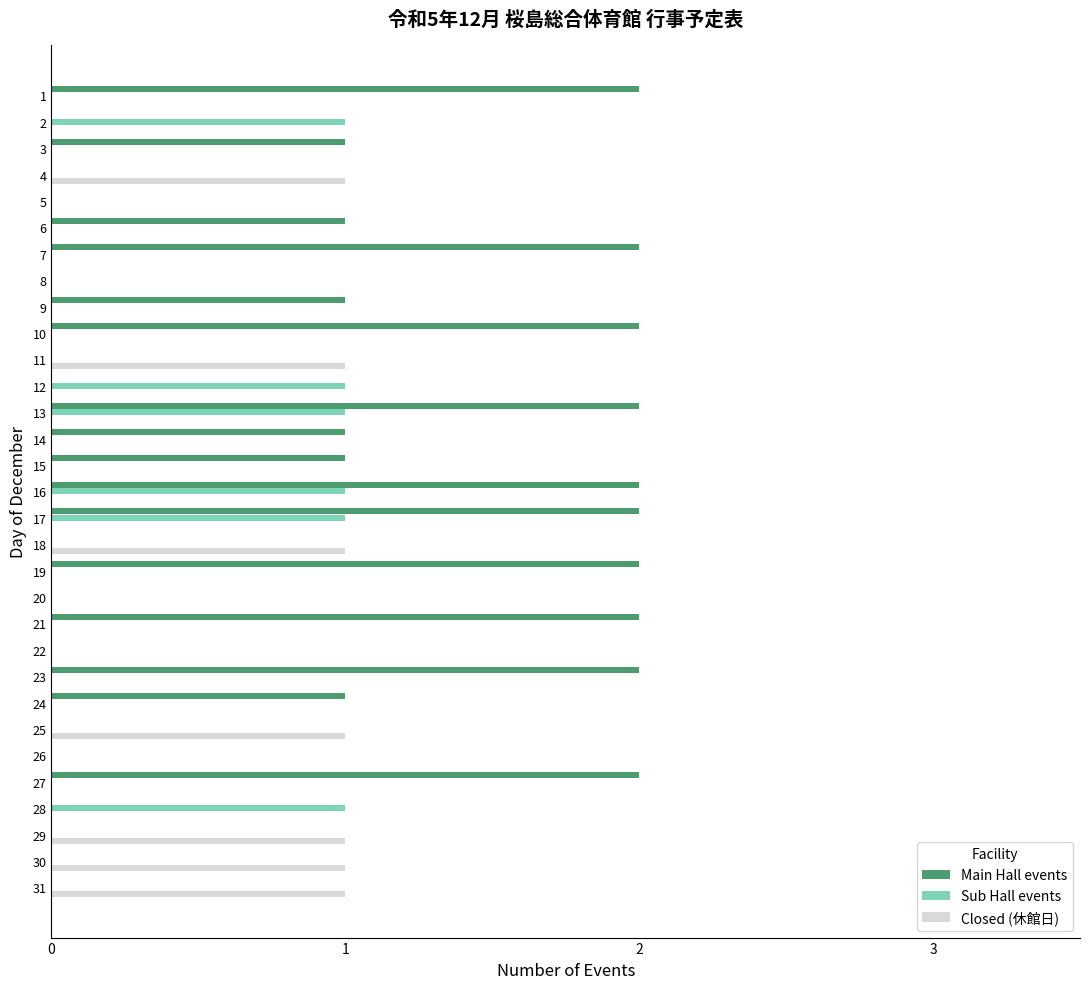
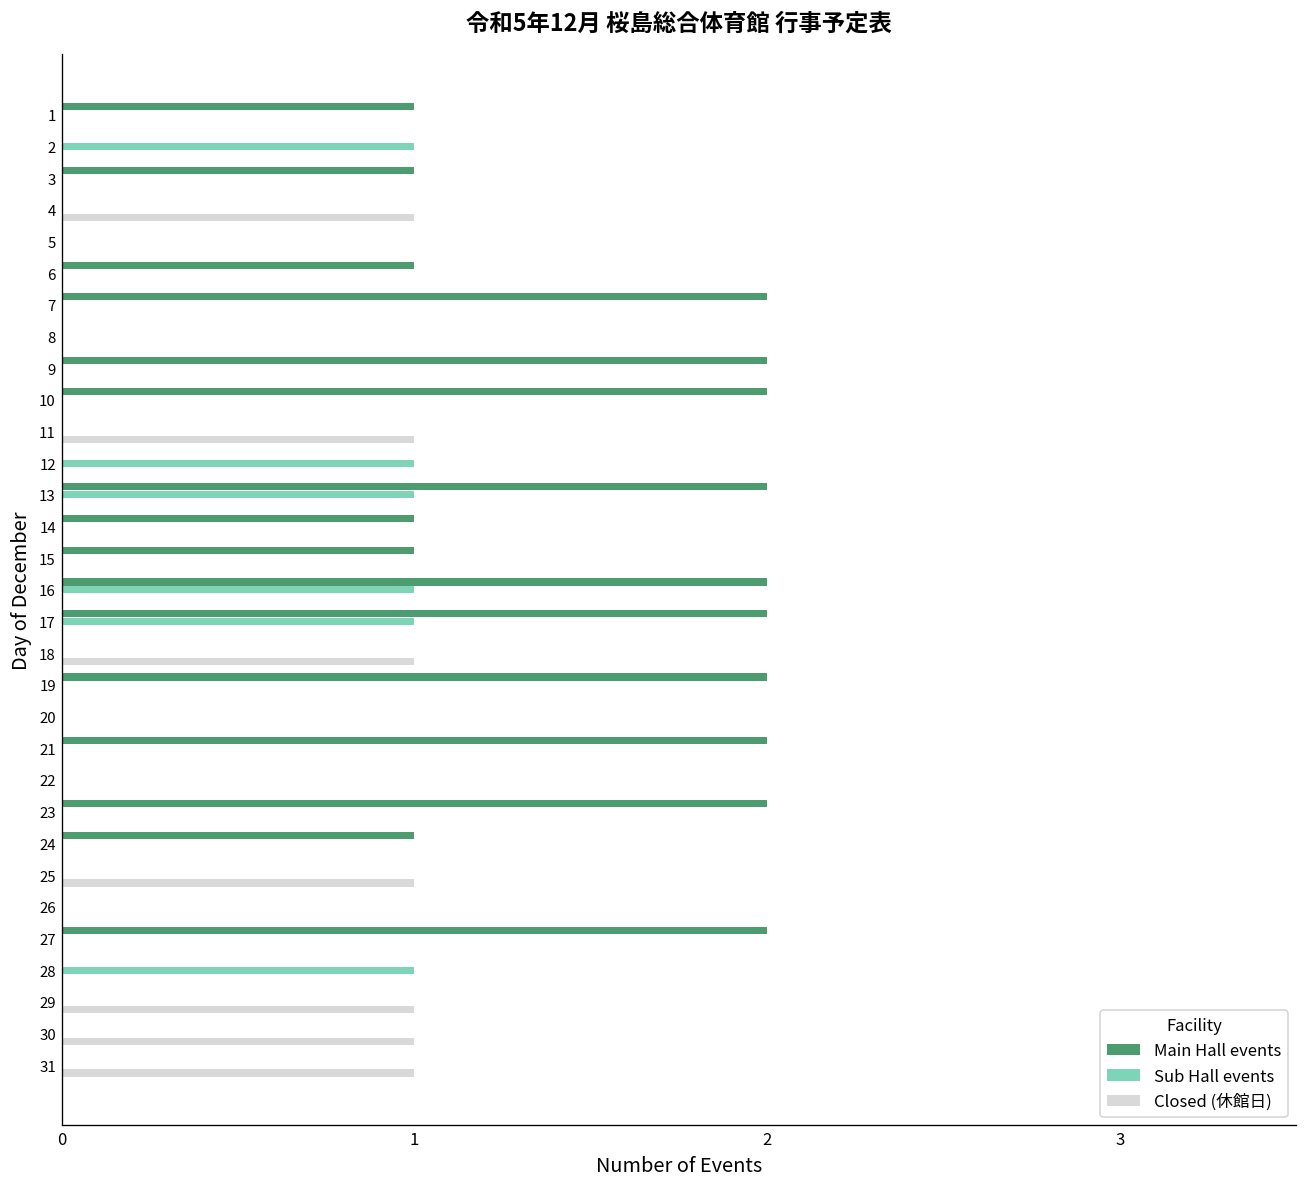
Main Hall events, 1: 2 -> 1
Main Hall events, 9: 1 -> 2
